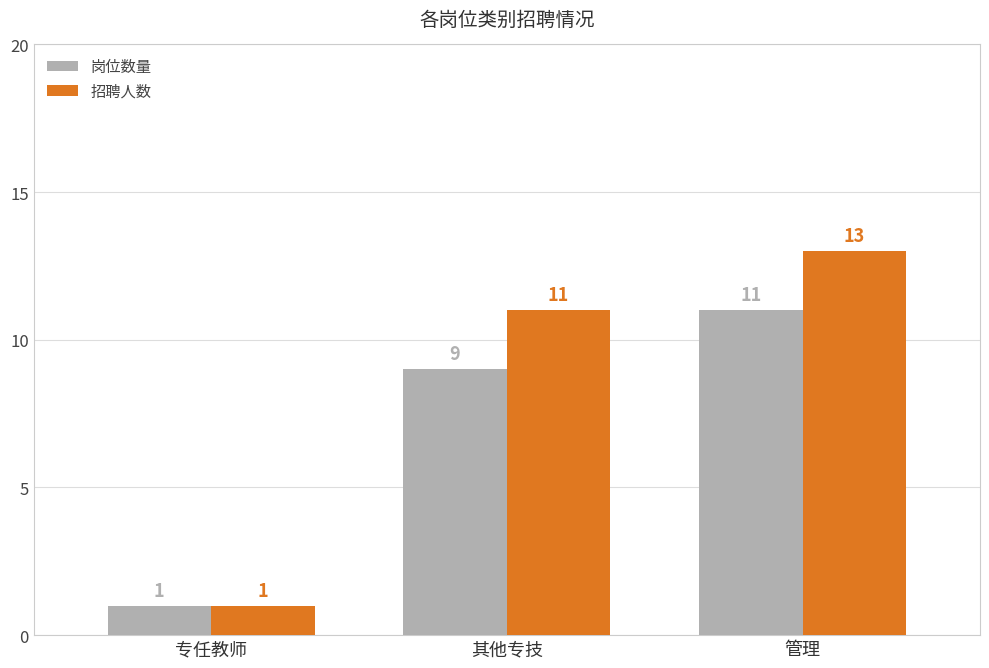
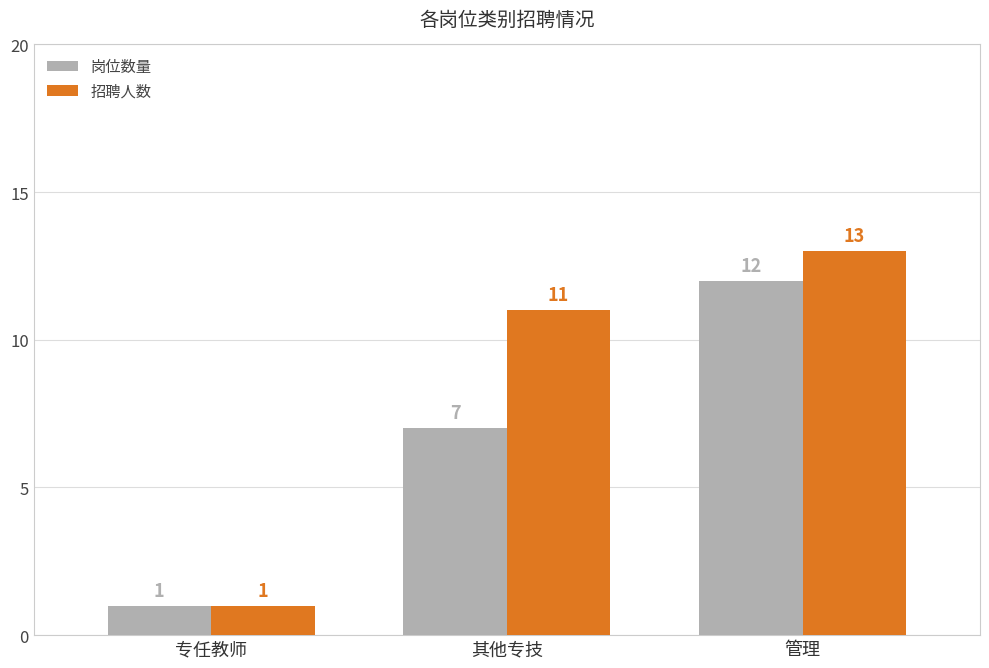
岗位数量, 其他专技: 9 -> 7
岗位数量, 管理: 11 -> 12
